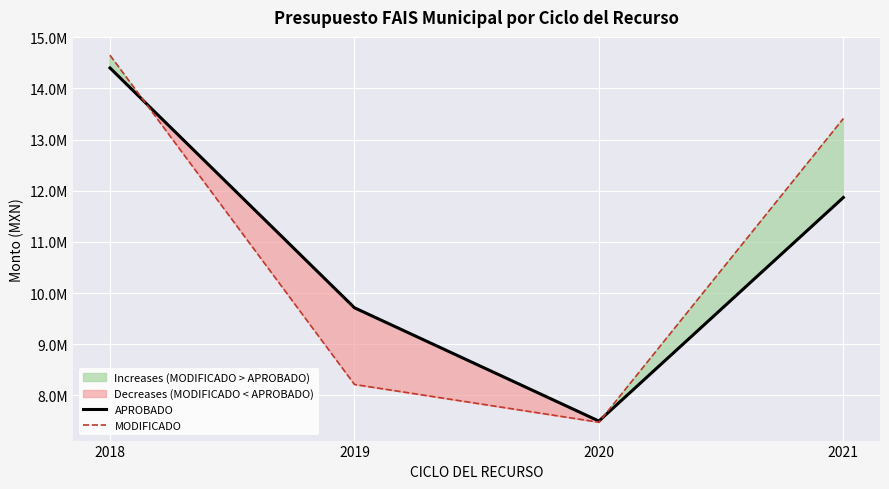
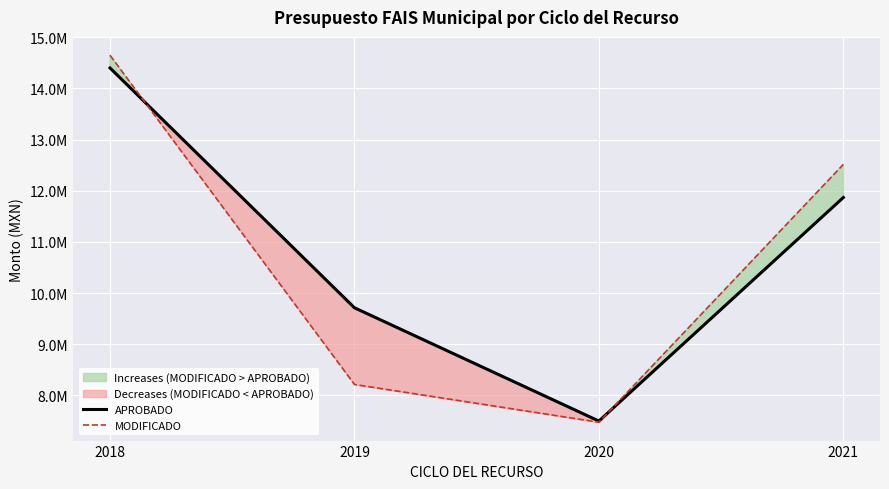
MODIFICADO, 2021: 13400000 -> 12500000
